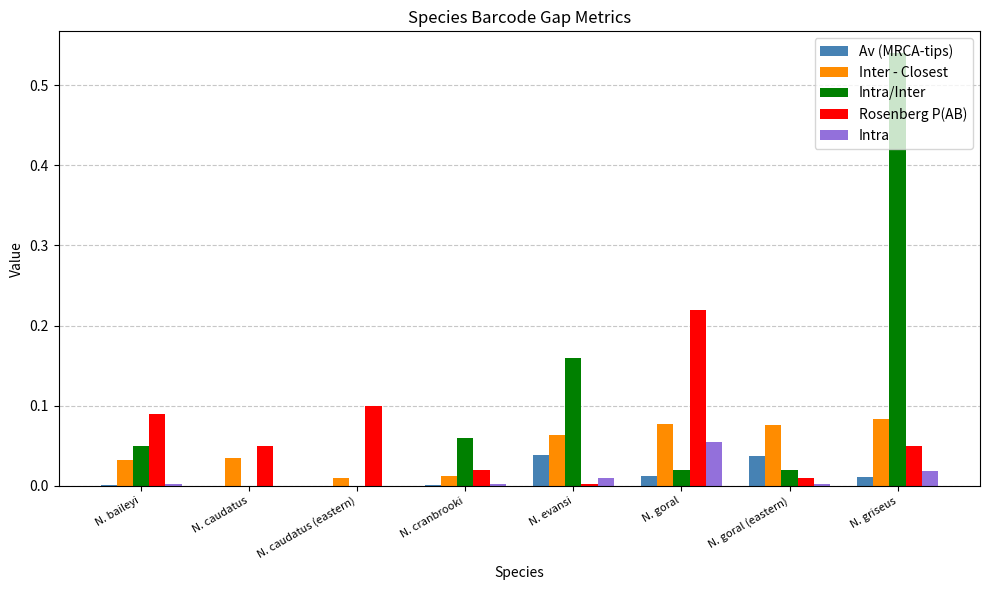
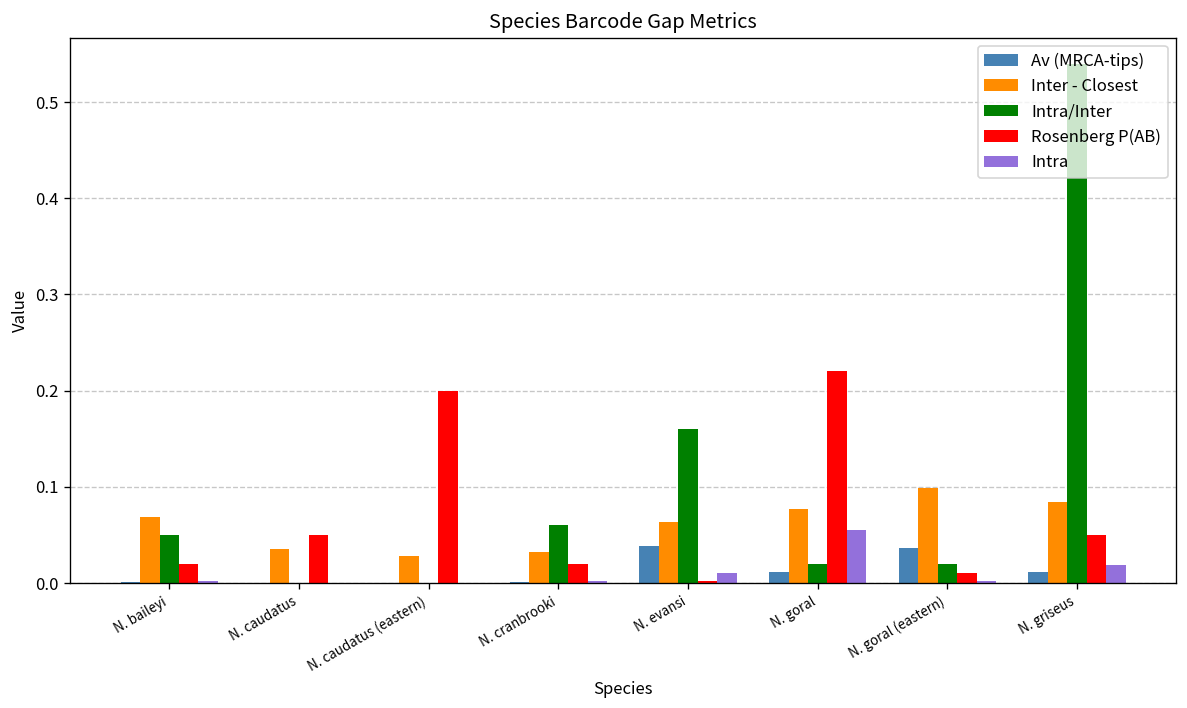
Inter - Closest, N. baileyi: 0.03 -> 0.07
Rosenberg P(AB), N. baileyi: 0.09 -> 0.02
Inter - Closest, N. caudatus (eastern): 0.01 -> 0.03
Rosenberg P(AB), N. caudatus (eastern): 0.1 -> 0.2
Inter - Closest, N. cranbrooki: 0.01 -> 0.03
Inter - Closest, N. goral (eastern): 0.08 -> 0.10
